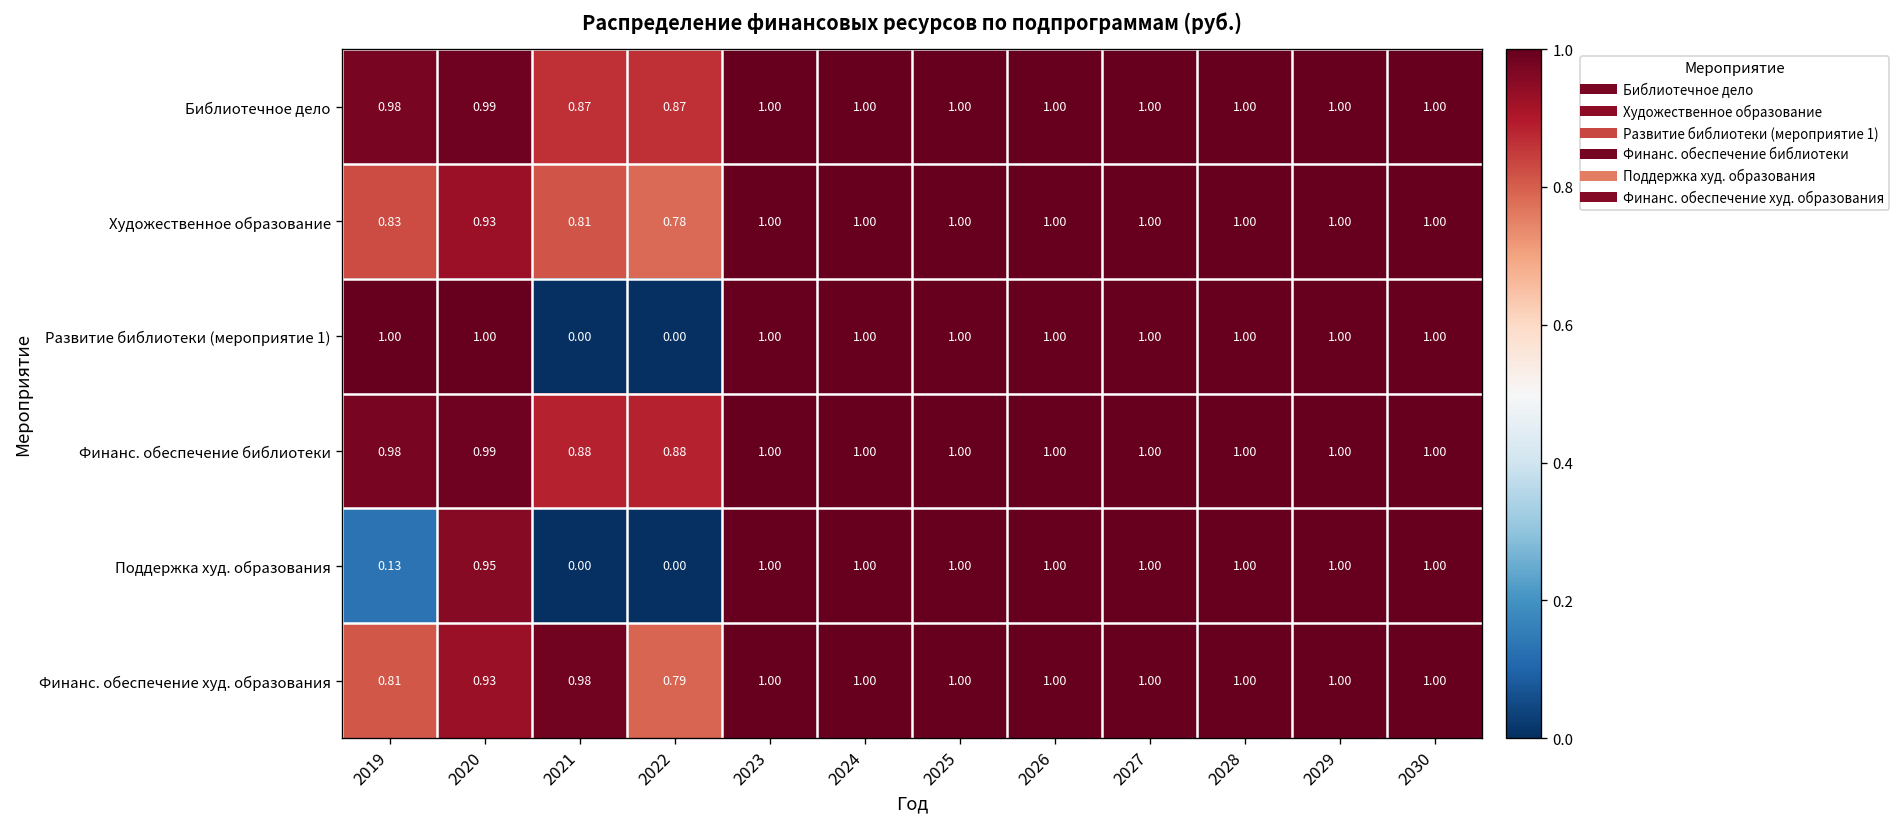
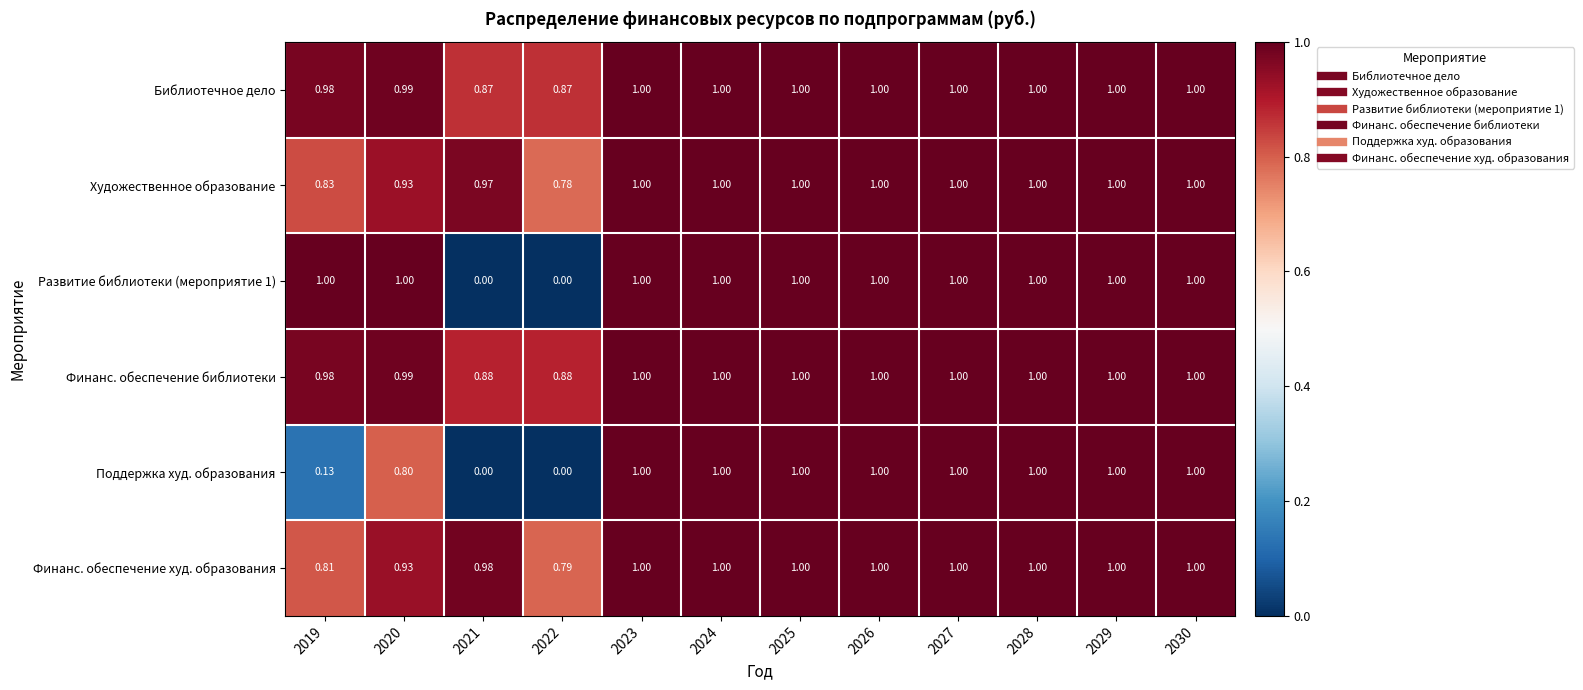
Художественное образование, 2021: 0.81 -> 0.97
Поддержка худ. образования, 2020: 0.95 -> 0.80
